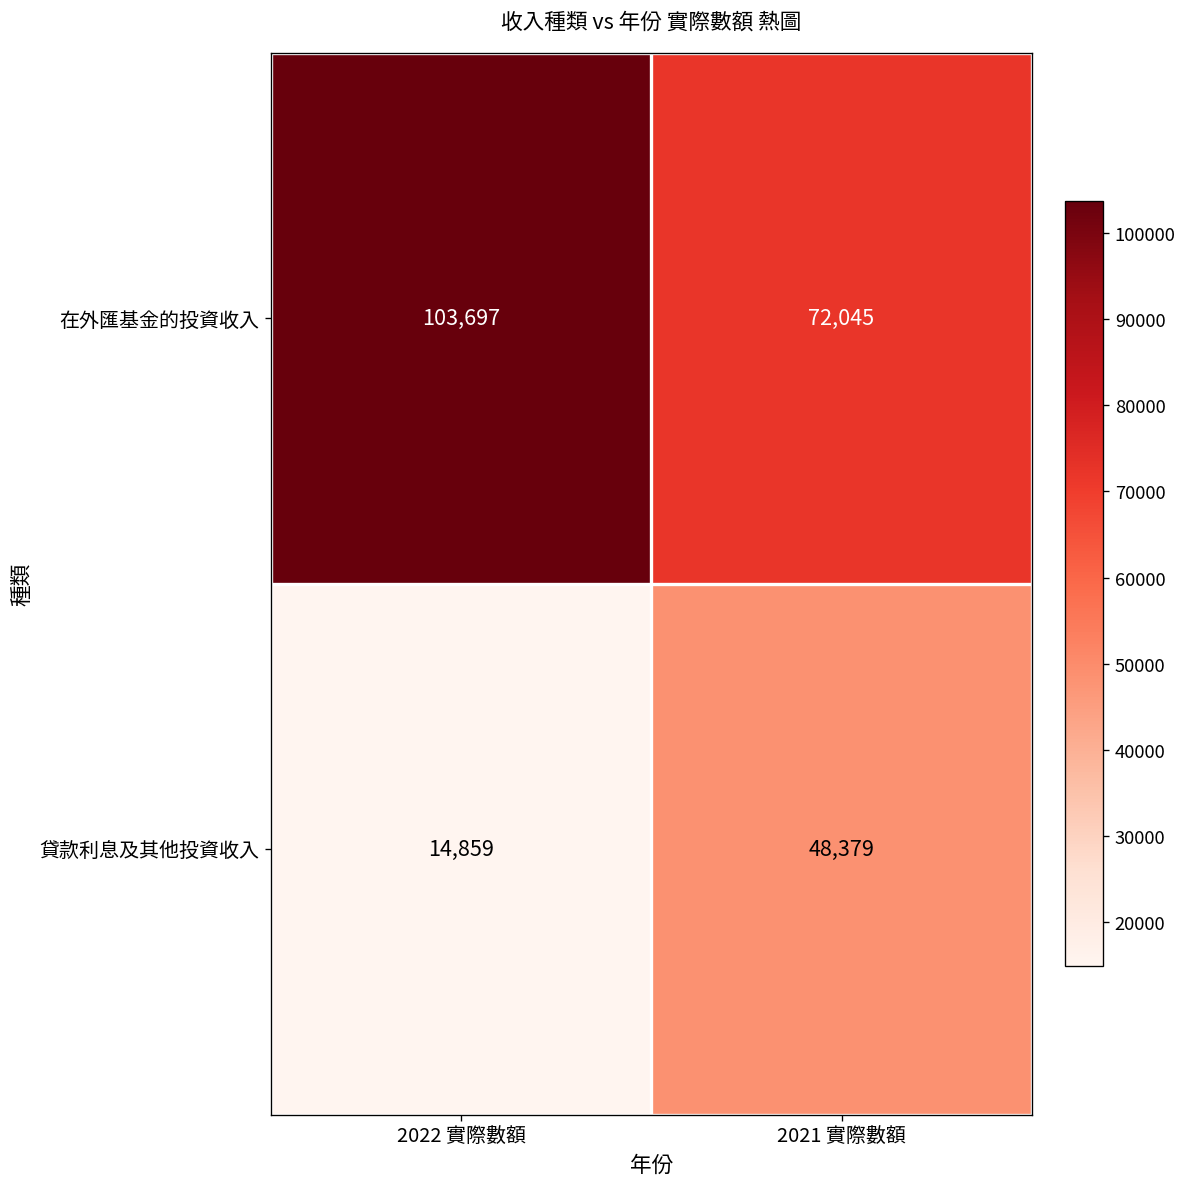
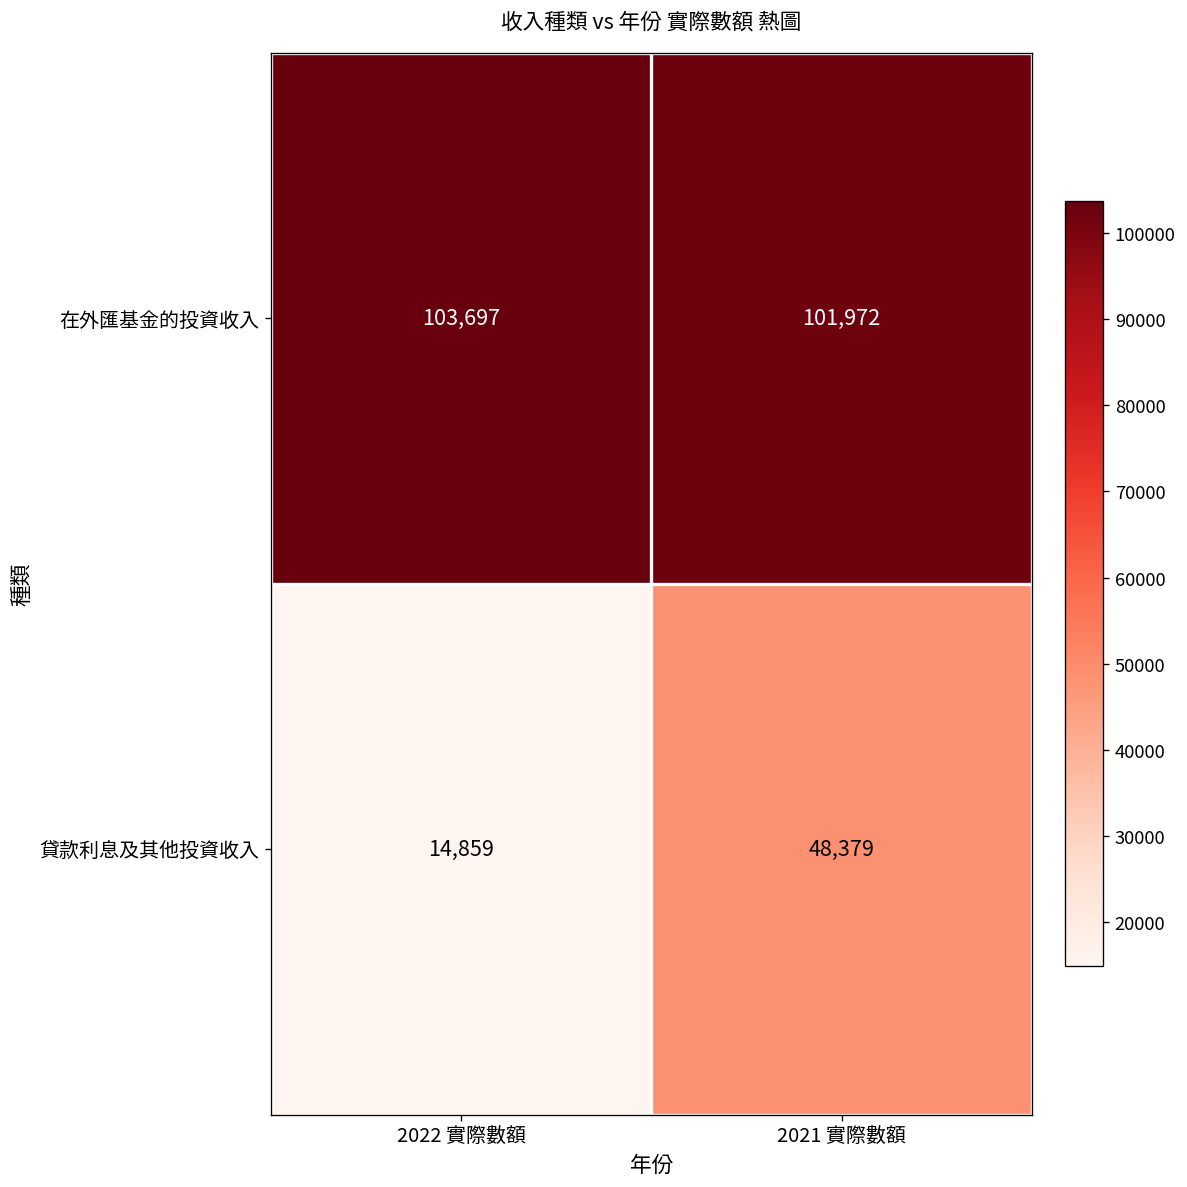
在外匯基金的投資收入, 2021 實際數額: 72,045 -> 101,972
